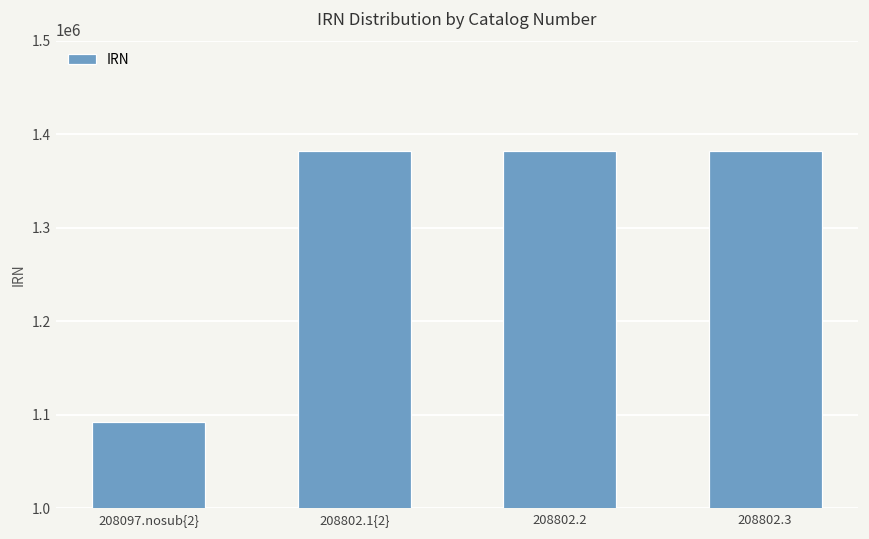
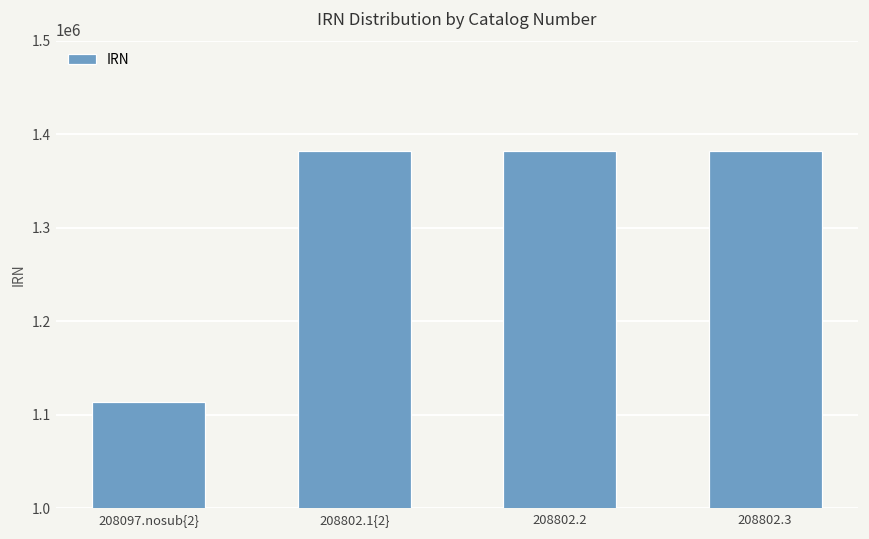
208097.nosub{2}: 1090000 -> 1110000
